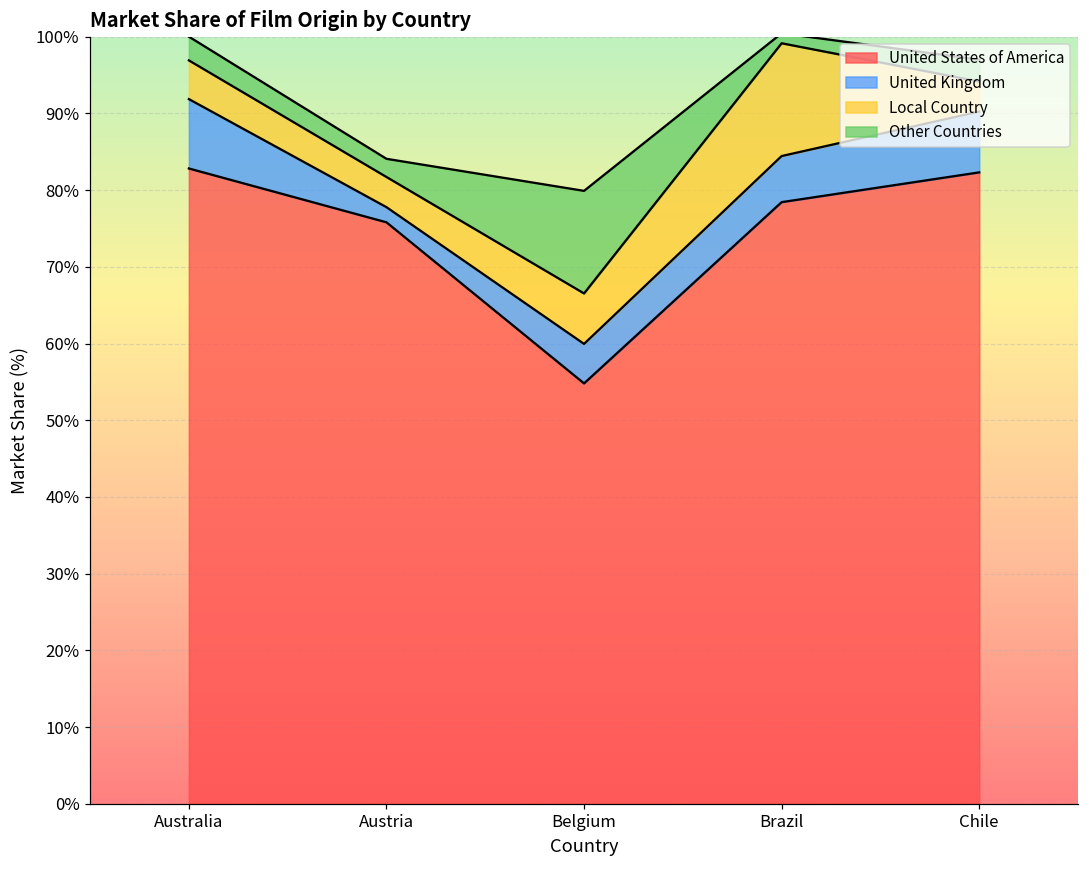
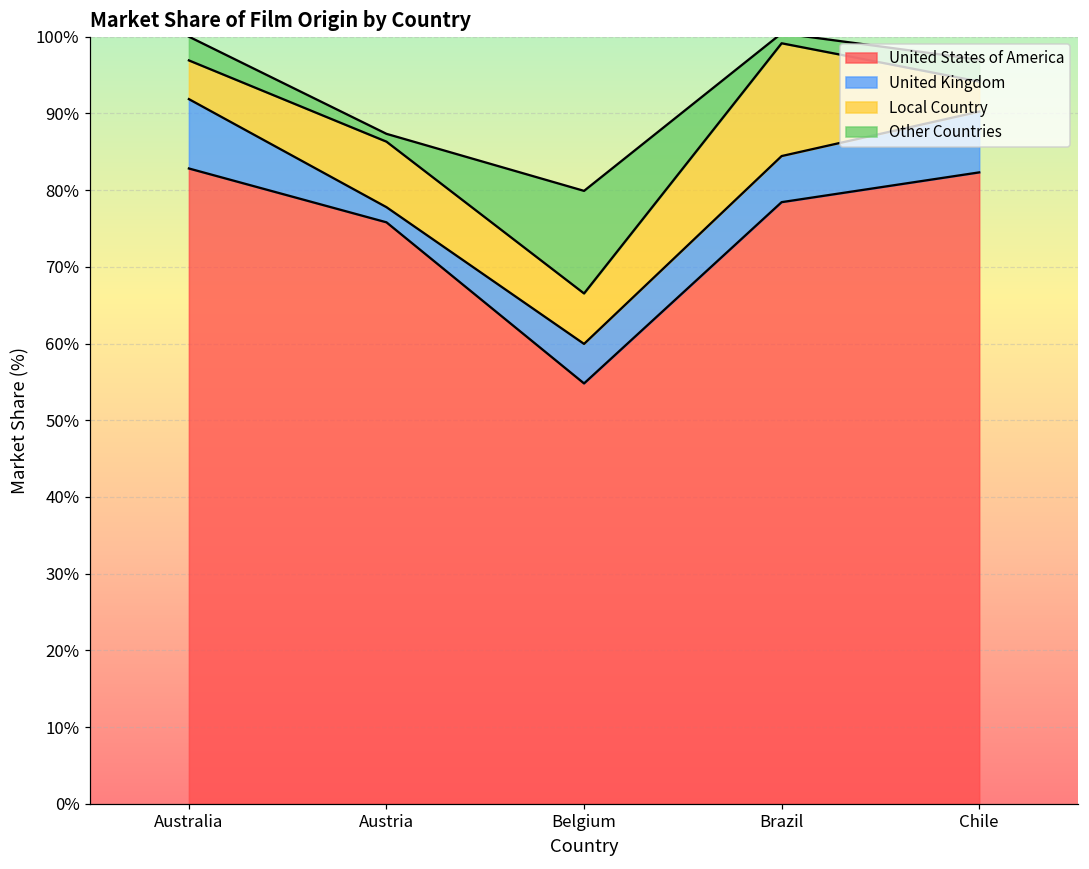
Local Country, Austria: 4% -> 9%
Other Countries, Austria: 2% -> 1%
